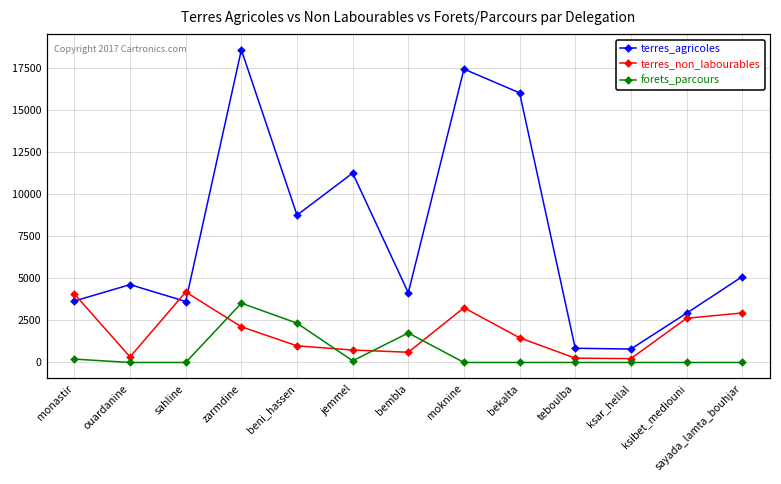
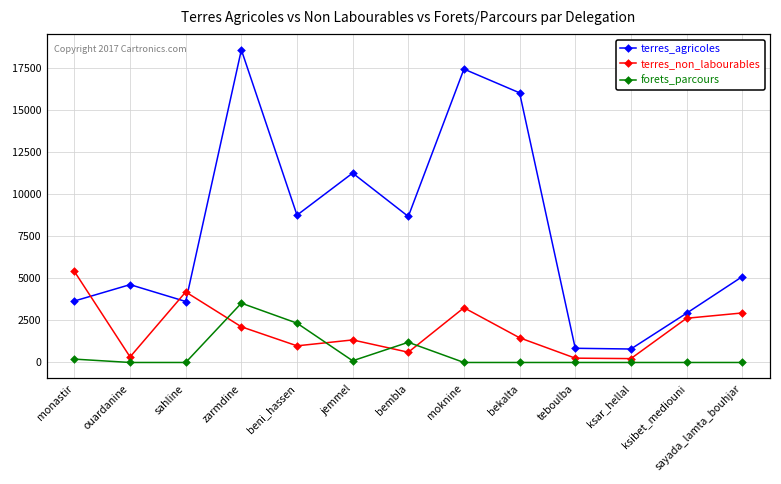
terres_non_labourables, monastir: 4100 -> 5400
terres_non_labourables, jemmel: 700 -> 1300
terres_agricoles, bembla: 4100 -> 8700
forets_parcours, bembla: 1800 -> 1200
